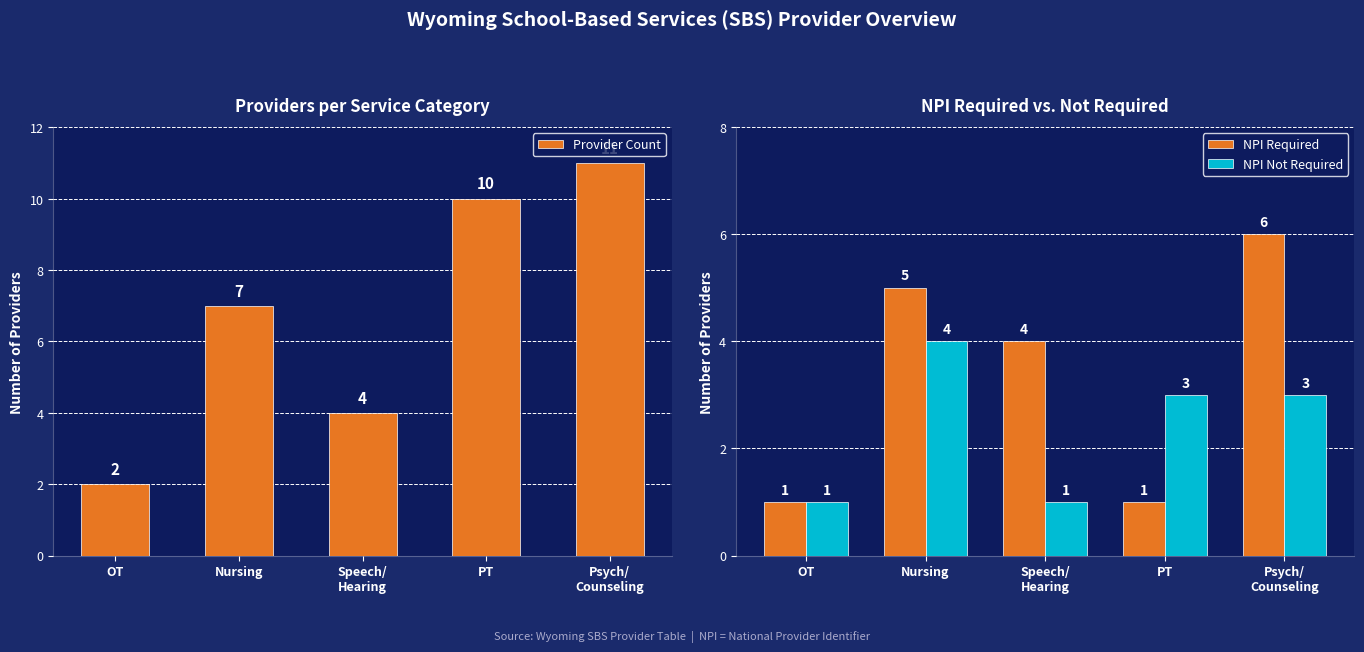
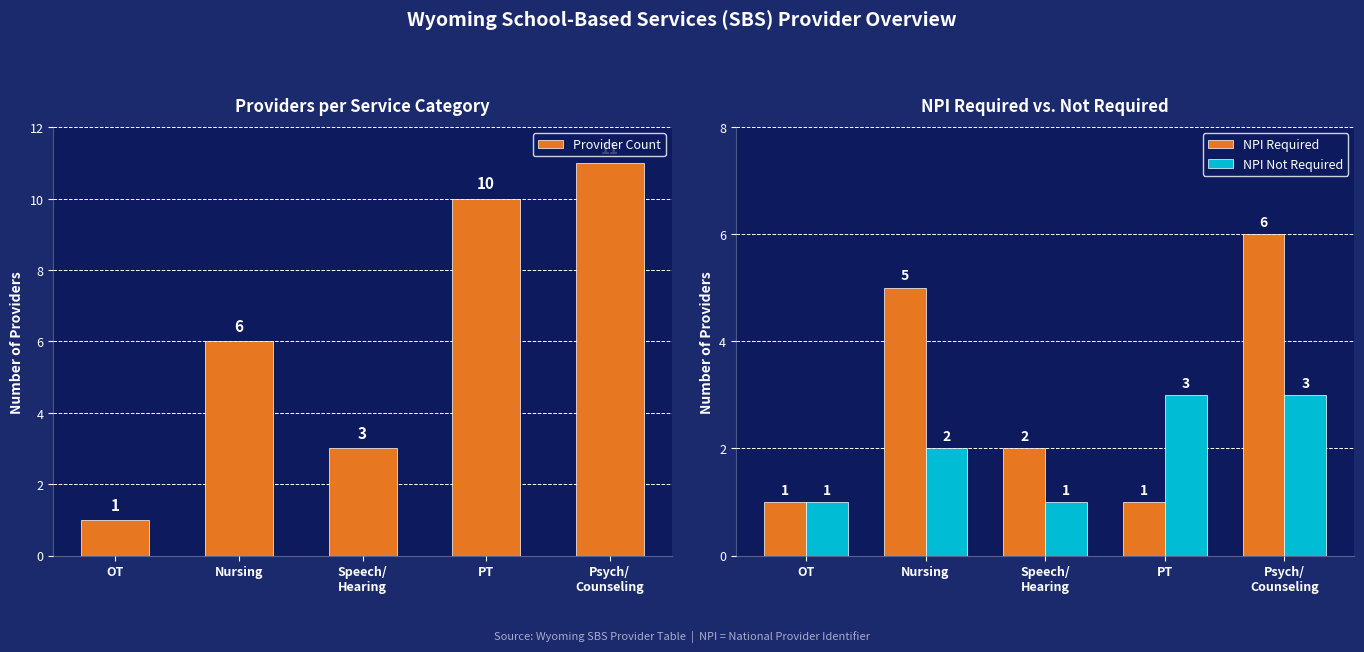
Providers per Service Category, OT: 2 -> 1
Providers per Service Category, Nursing: 7 -> 6
Providers per Service Category, Speech/ Hearing: 4 -> 3
NPI Required vs. Not Required, NPI Not Required, Nursing: 4 -> 2
NPI Required vs. Not Required, NPI Required, Speech/ Hearing: 4 -> 2
